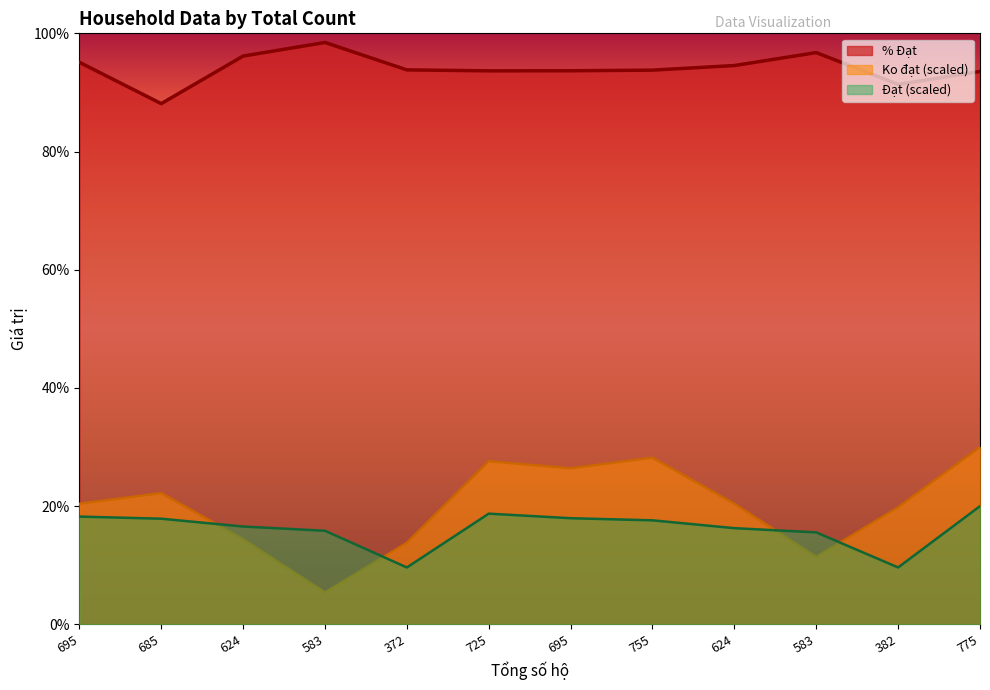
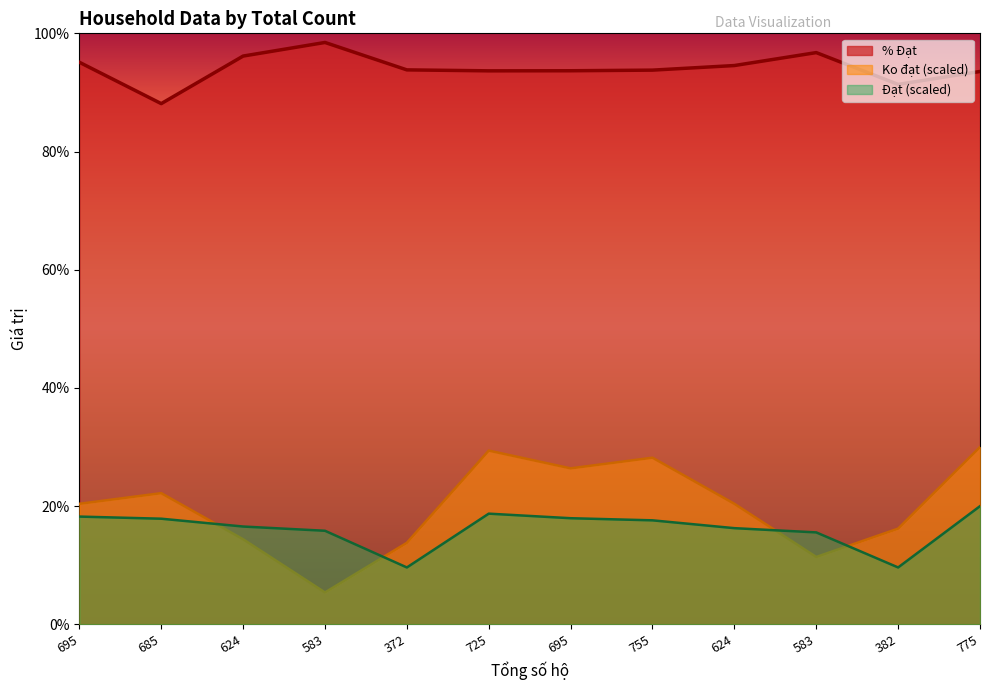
Ko đạt (scaled), 725: 28% -> 29%
Ko đạt (scaled), 382: 20% -> 16%
